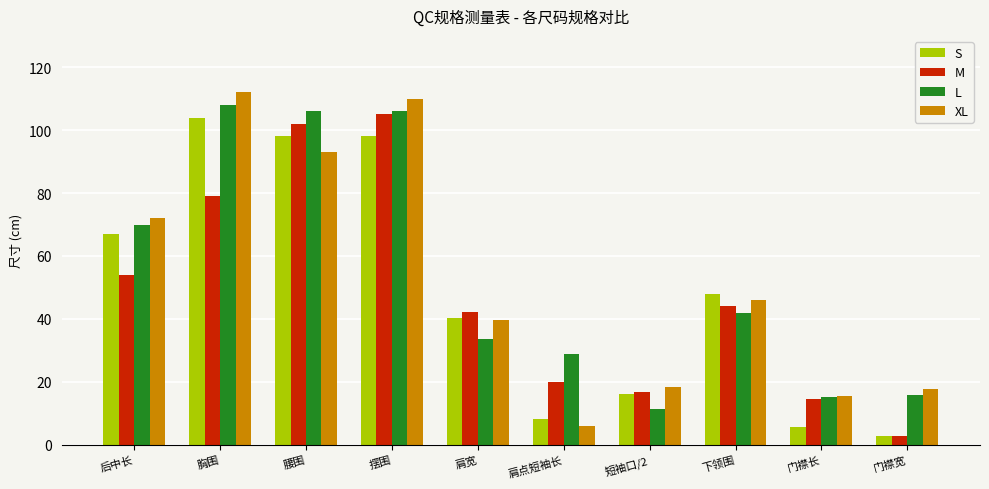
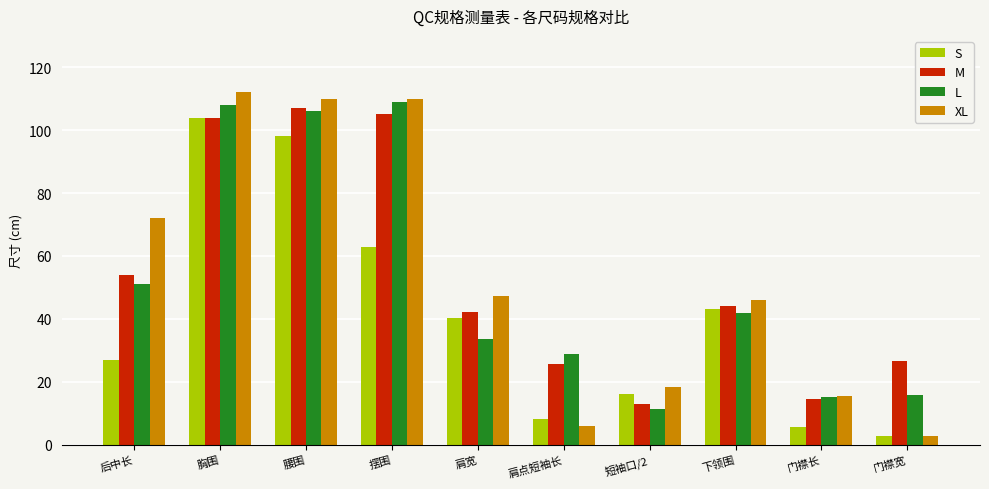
S, 后中长: 67 -> 27
L, 后中长: 70 -> 51
M, 胸围: 79 -> 104
M, 腰围: 102 -> 107
XL, 腰围: 93 -> 110
S, 摆围: 98 -> 63
L, 摆围: 106 -> 109
XL, 肩宽: 40 -> 47
M, 肩点短袖长: 20 -> 26
M, 短袖口/2: 17 -> 13
S, 下领围: 48 -> 43
M, 门襟宽: 3 -> 27
XL, 门襟宽: 18 -> 3
